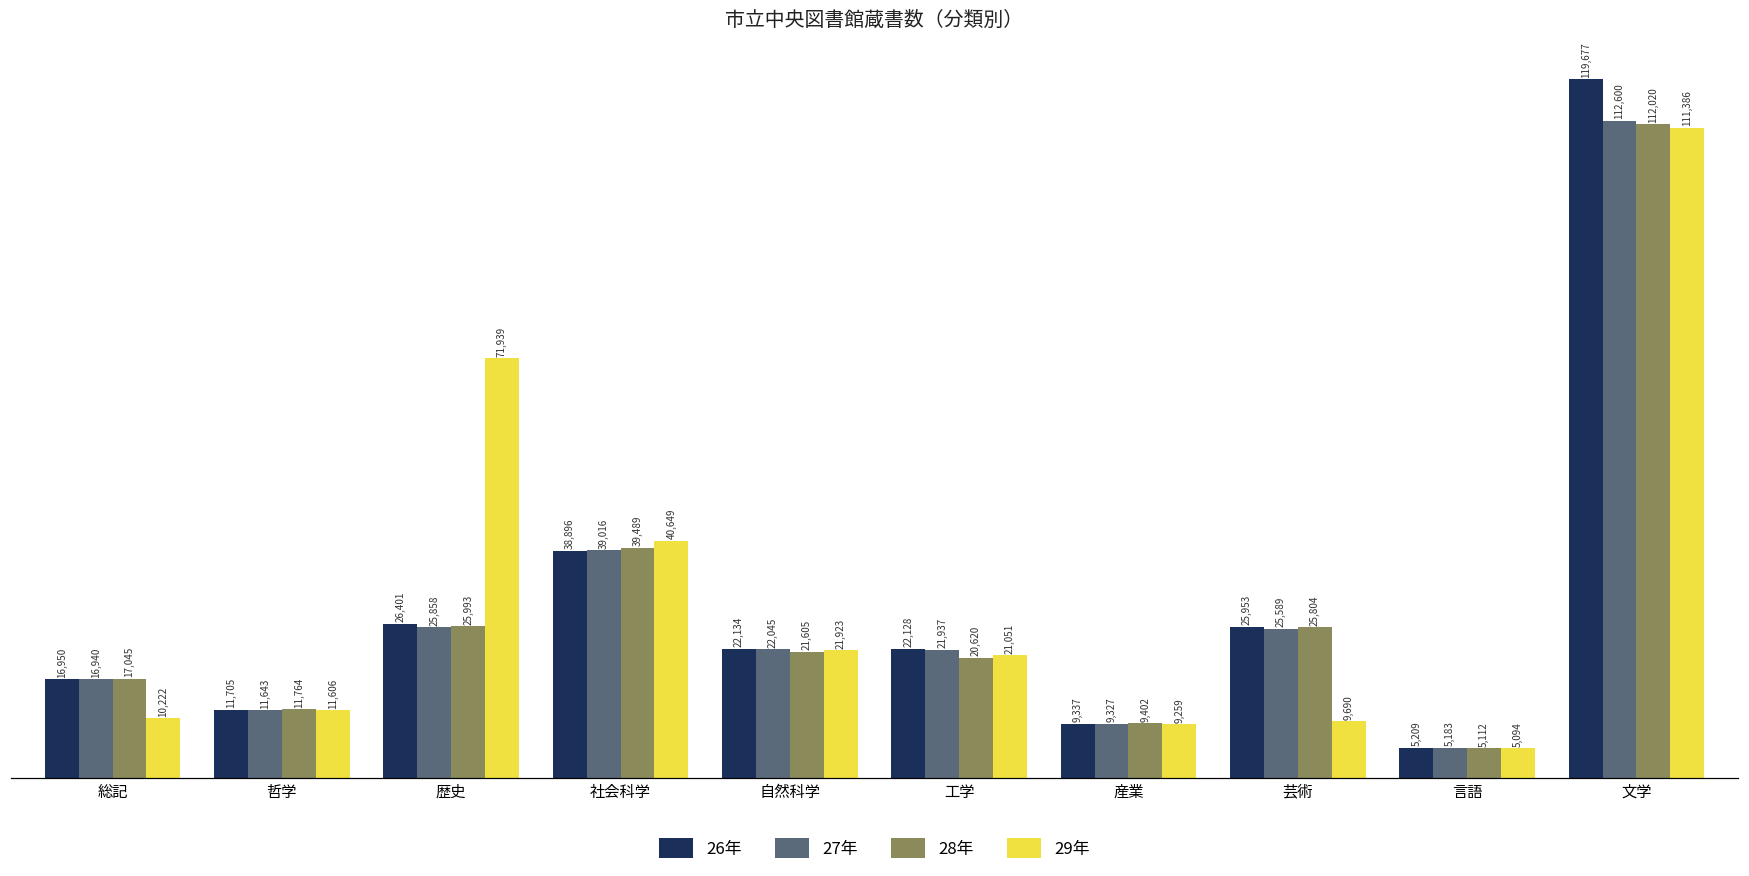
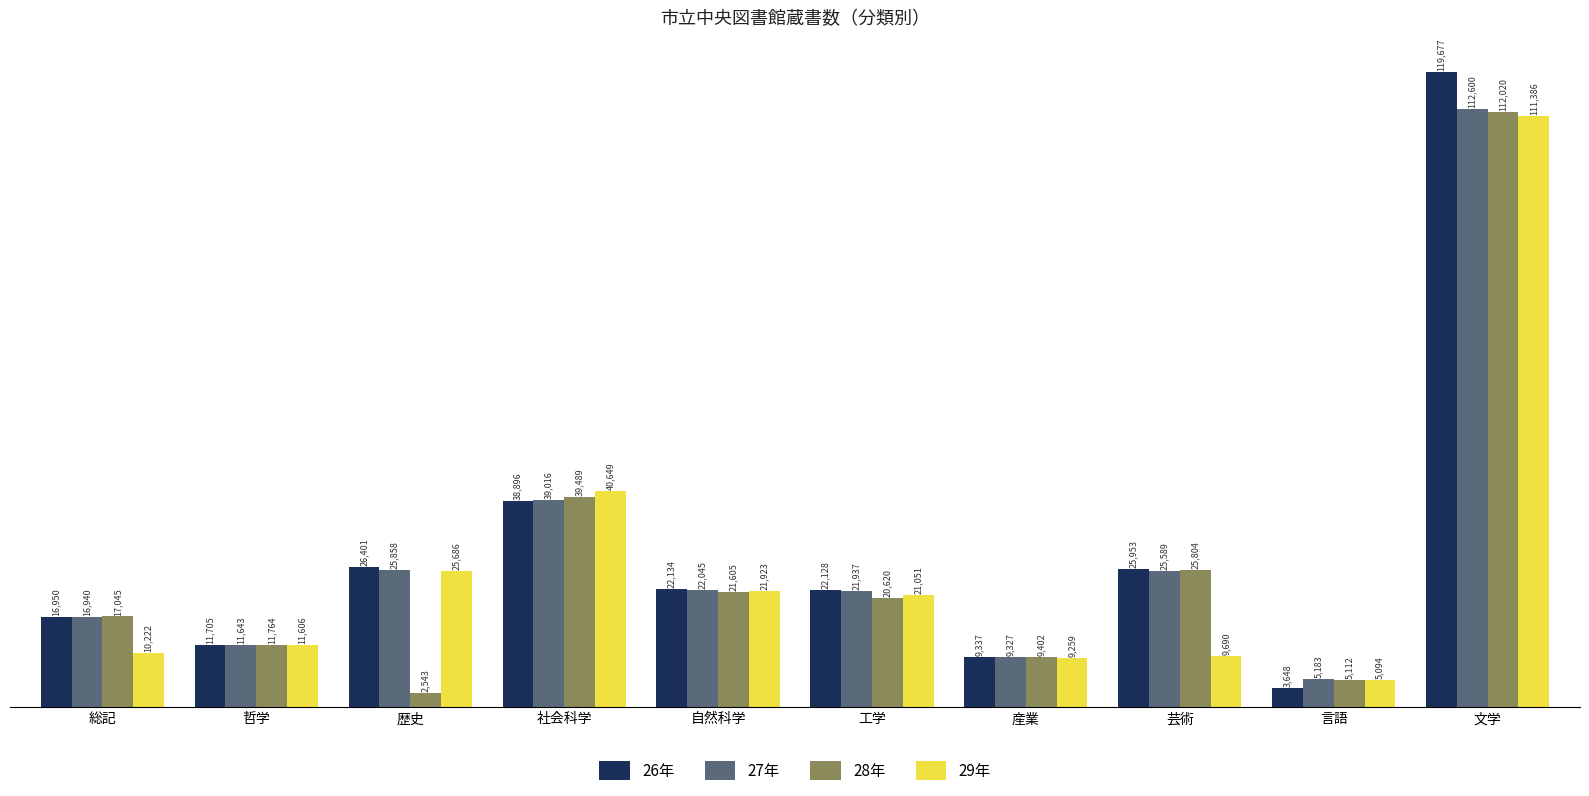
28年, 歴史: 25,993 -> 2,543
29年, 歴史: 71,939 -> 25,686
26年, 言語: 5,209 -> 3,648
